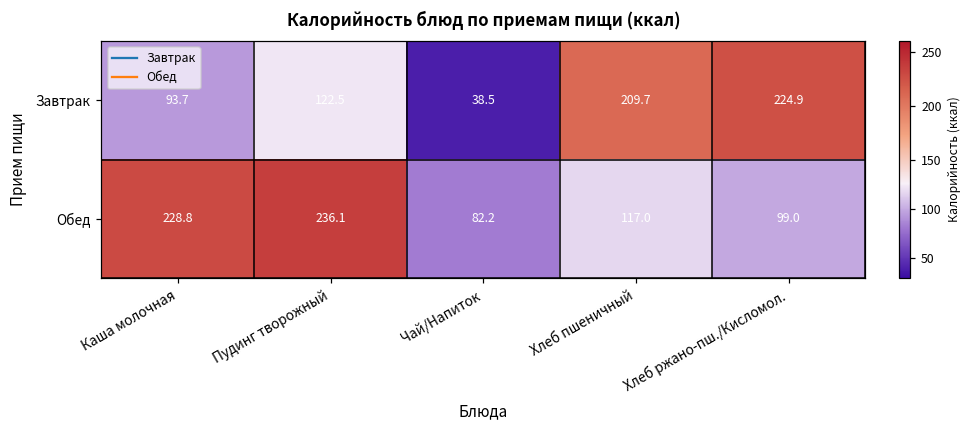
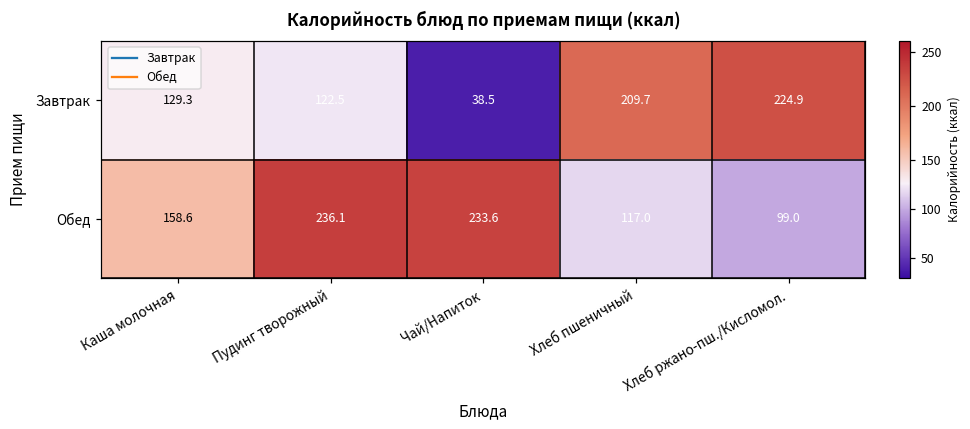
Завтрак, Каша молочная: 93.7 -> 129.3
Обед, Каша молочная: 228.8 -> 158.6
Обед, Чай/Напиток: 82.2 -> 233.6
